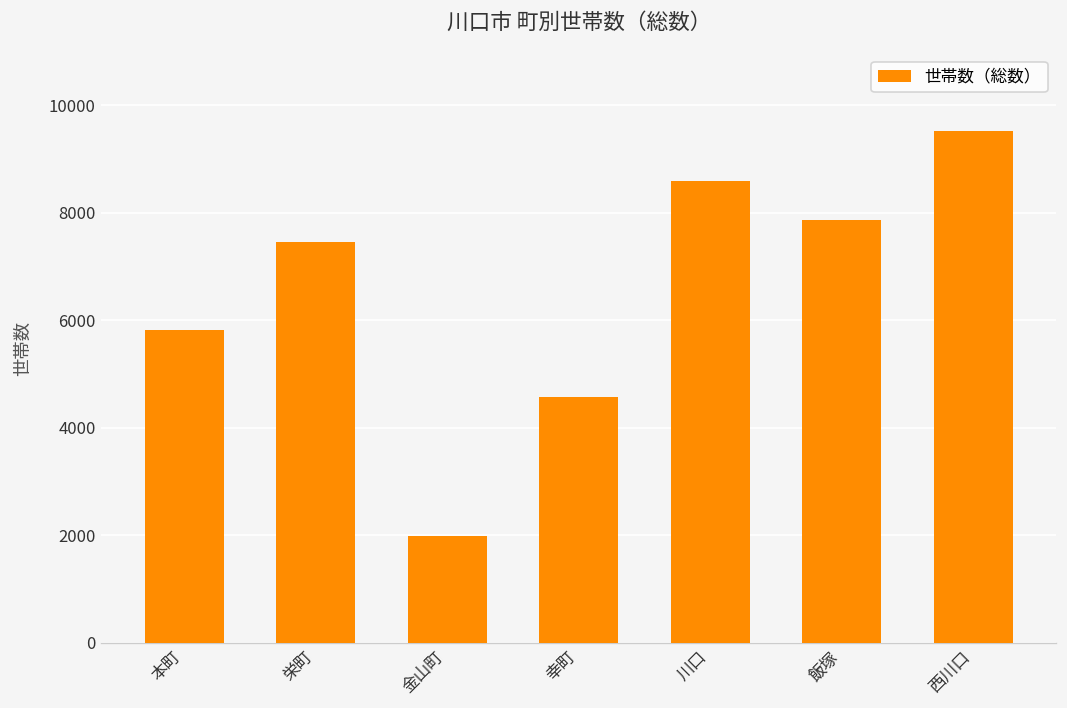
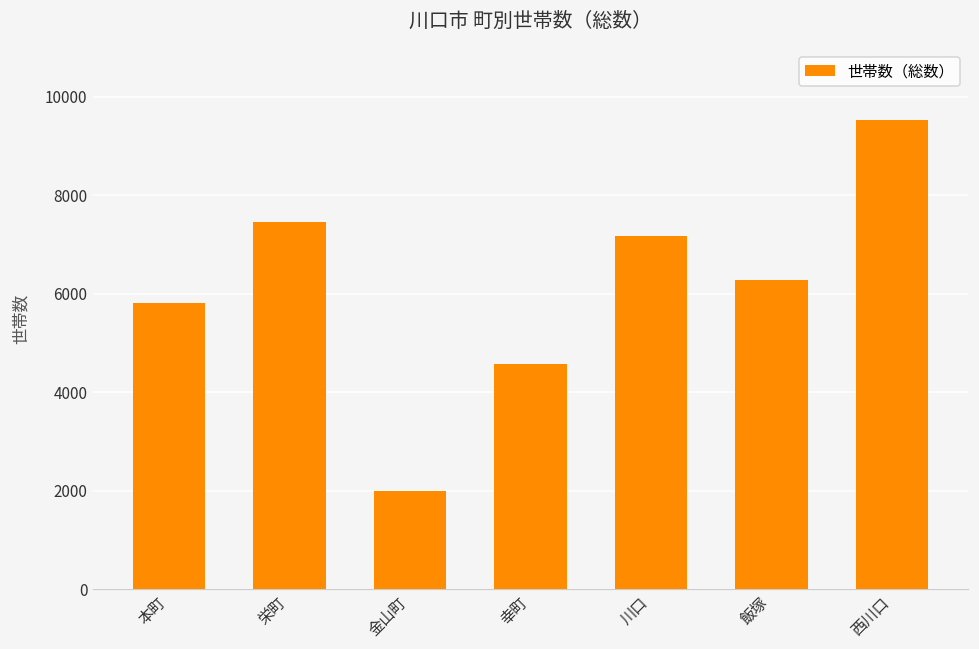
川口: 8600 -> 7200
飯塚: 7900 -> 6300
